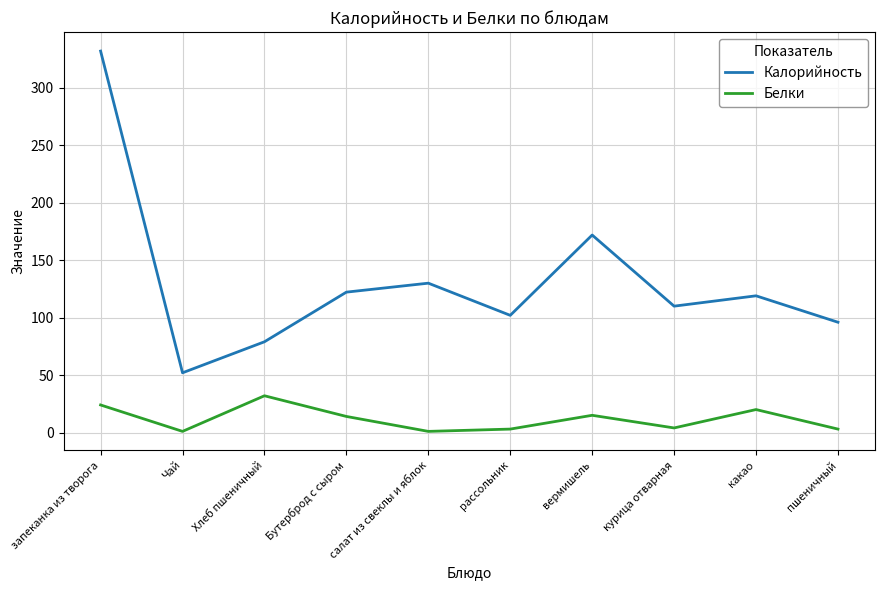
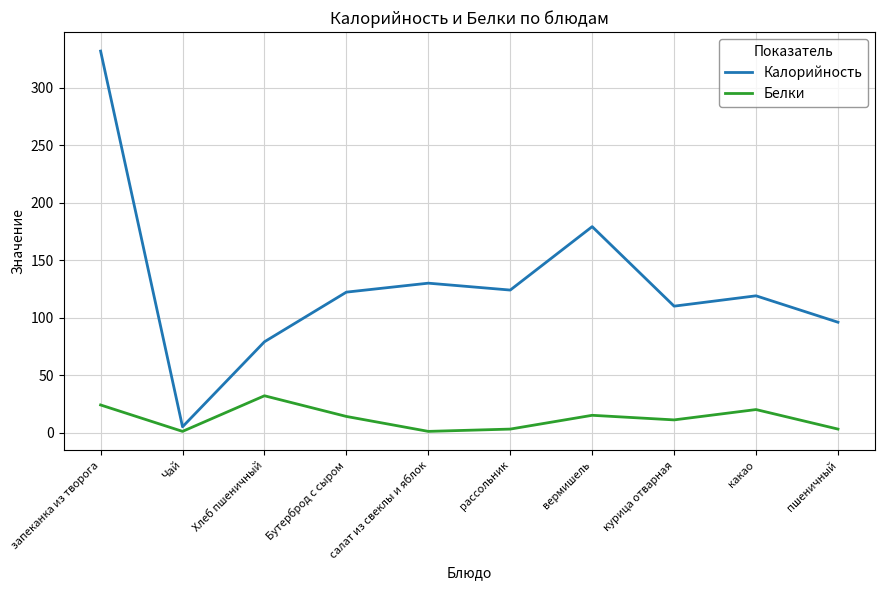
Калорийность, Чай: 52 -> 5
Калорийность, рассольник: 102 -> 124
Калорийность, вермишель: 172 -> 179
Белки, курица отварная: 4 -> 11
